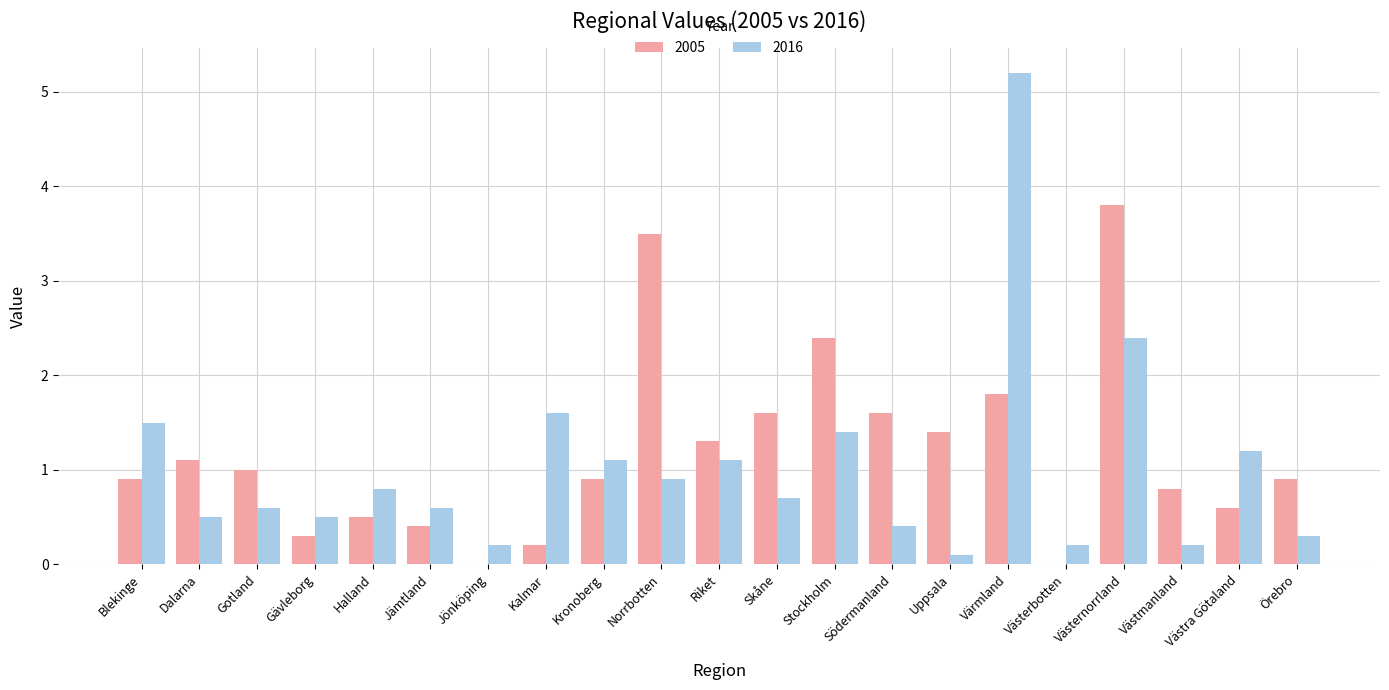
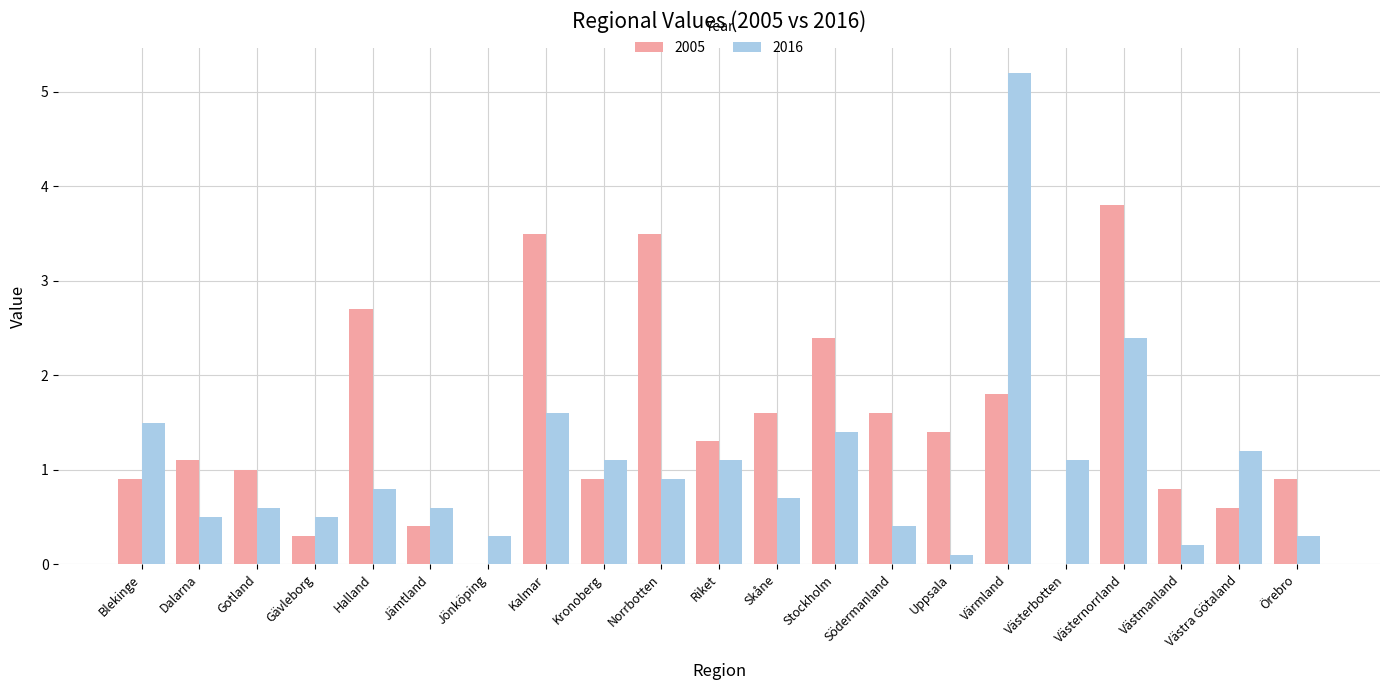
2005, Halland: 0.5 -> 2.7
2016, Jönköping: 0.2 -> 0.3
2005, Kalmar: 0.2 -> 3.5
2016, Västerbotten: 0.2 -> 1.1
